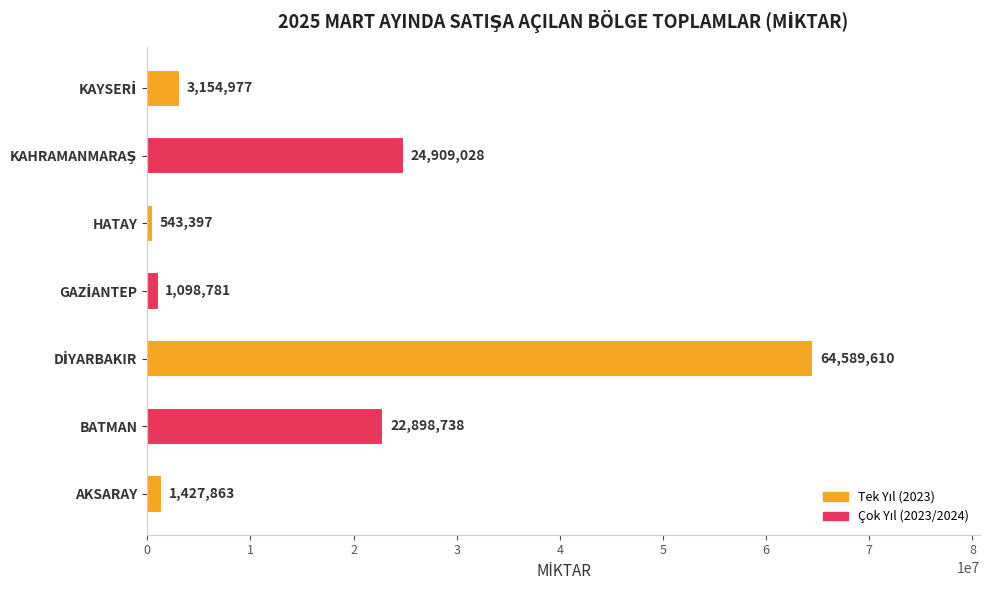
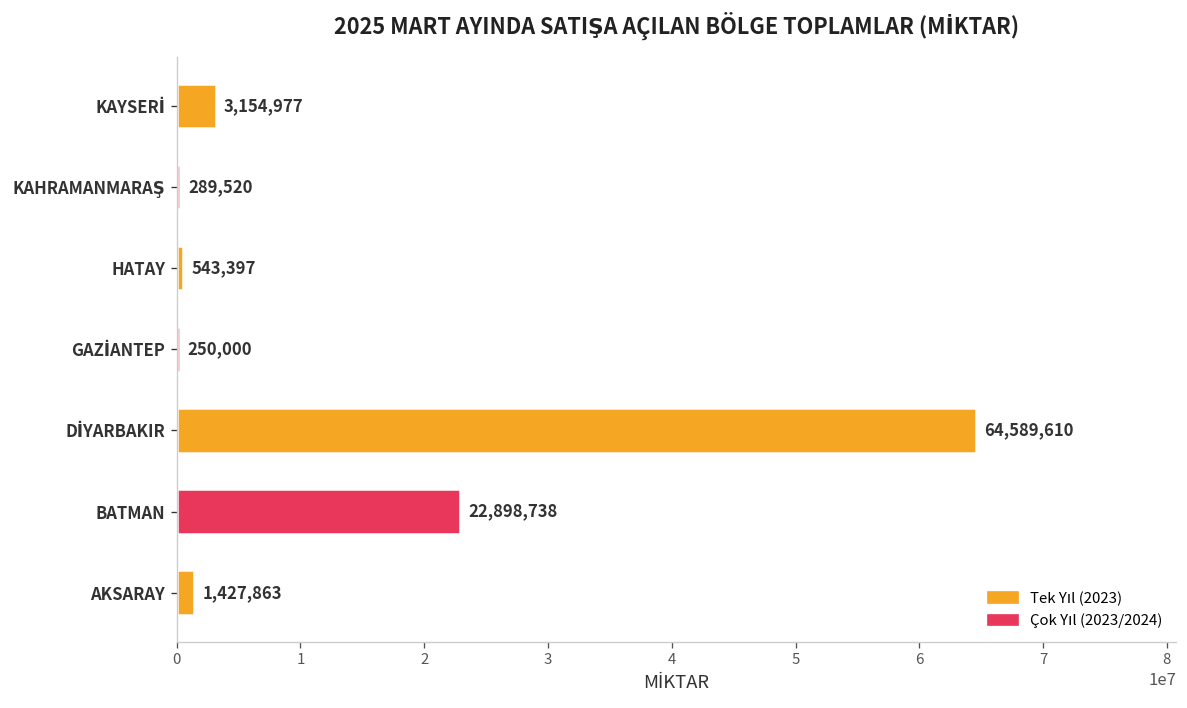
KAHRAMANMARAŞ: 24,909,028 -> 289,520
GAZİANTEP: 1,098,781 -> 250,000
